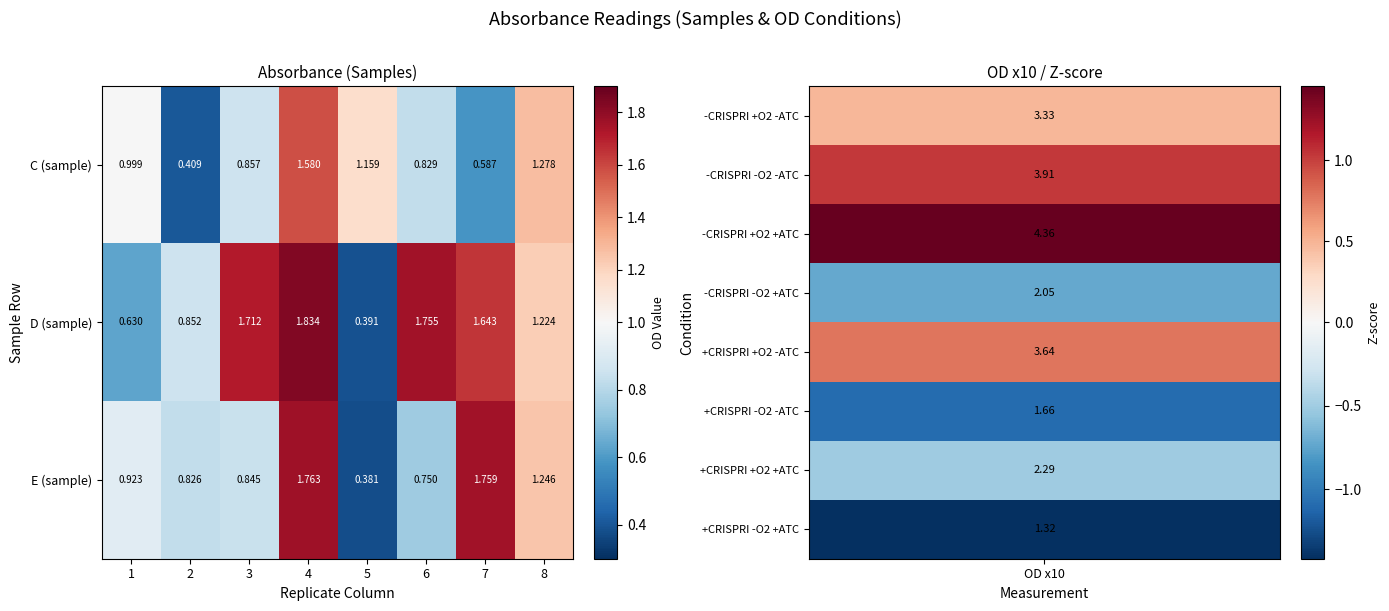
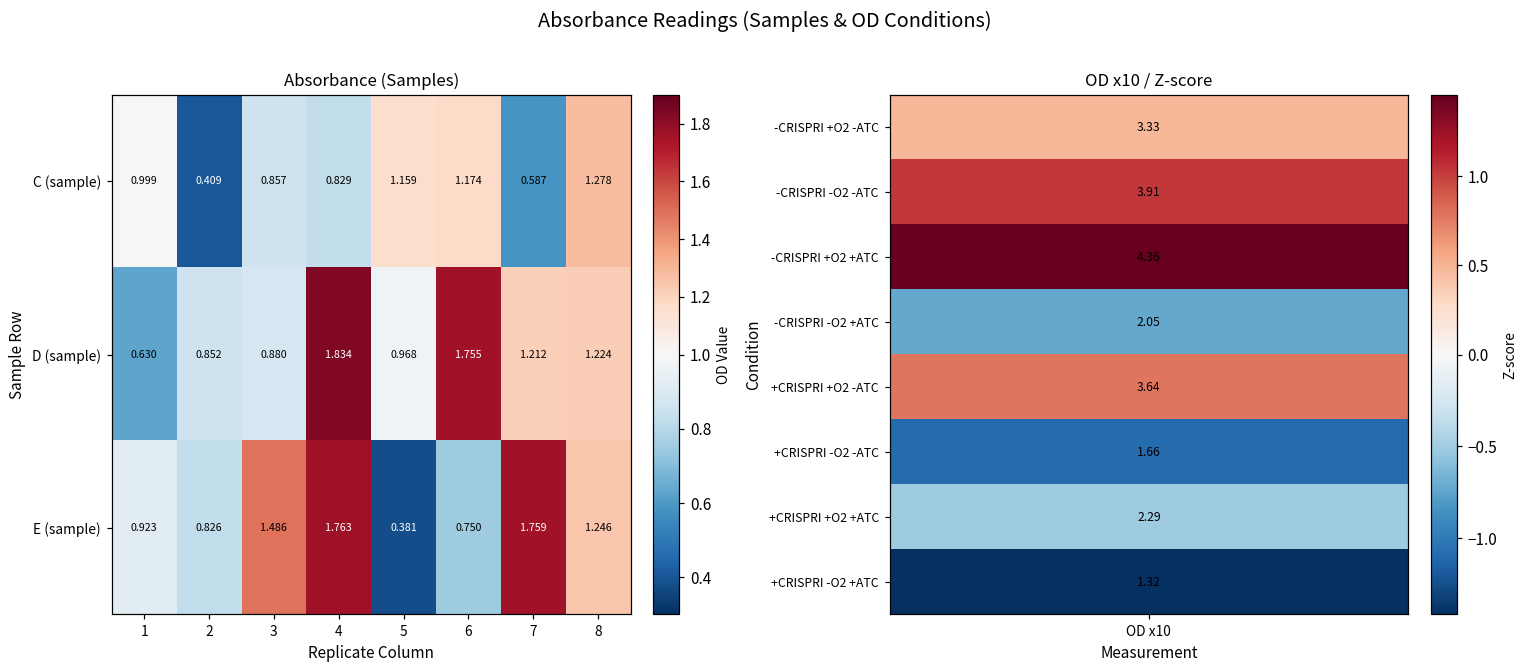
Absorbance (Samples), C (sample), 4: 1.580 -> 0.829
Absorbance (Samples), C (sample), 6: 0.829 -> 1.174
Absorbance (Samples), D (sample), 3: 1.712 -> 0.880
Absorbance (Samples), D (sample), 5: 0.391 -> 0.968
Absorbance (Samples), D (sample), 7: 1.643 -> 1.212
Absorbance (Samples), E (sample), 3: 0.845 -> 1.486
